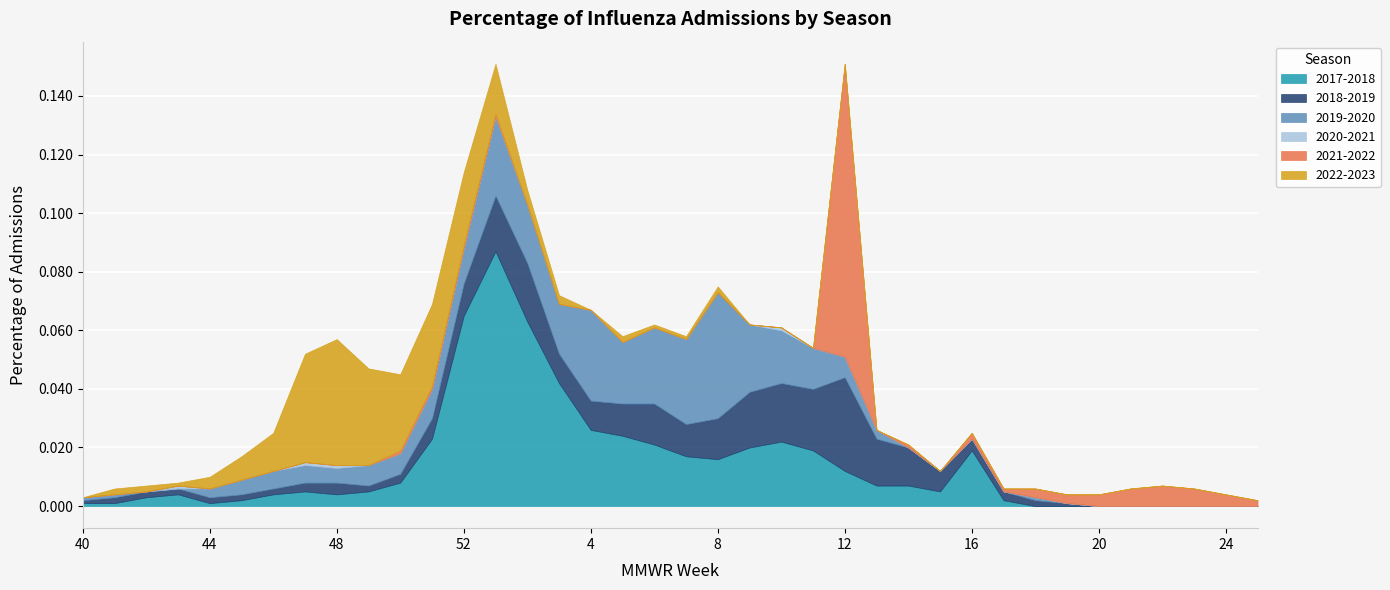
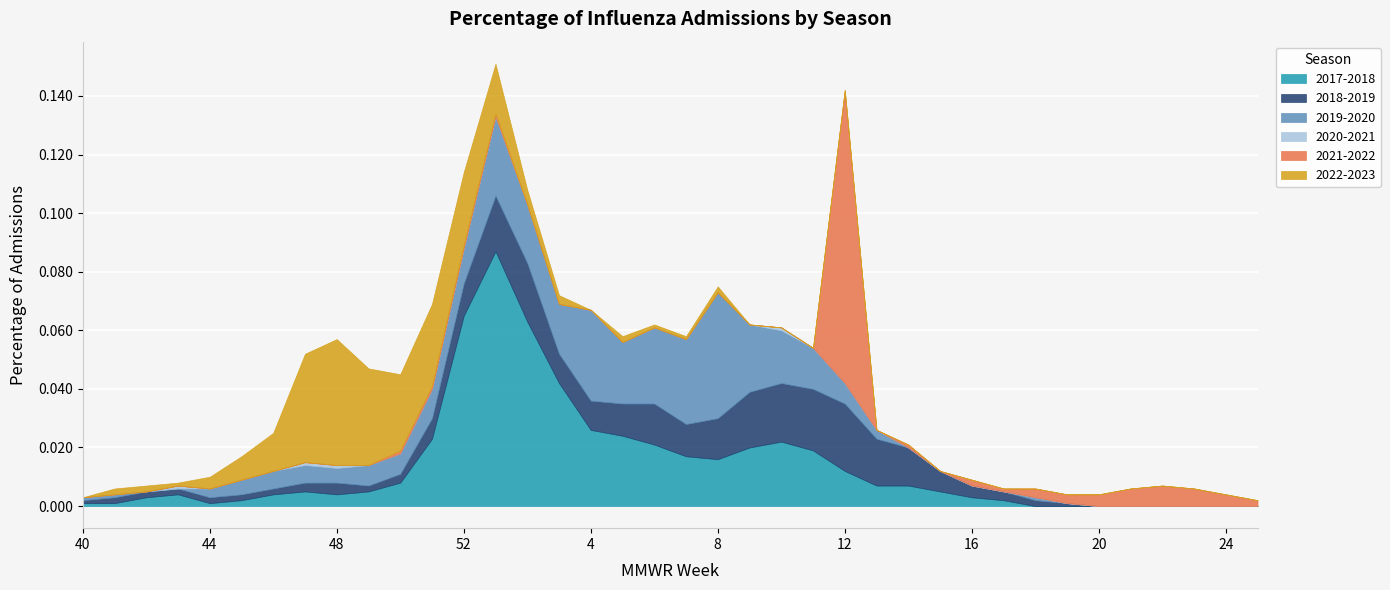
2018-2019, 12: 0.032 -> 0.023
2017-2018, 16: 0.019 -> 0.003
